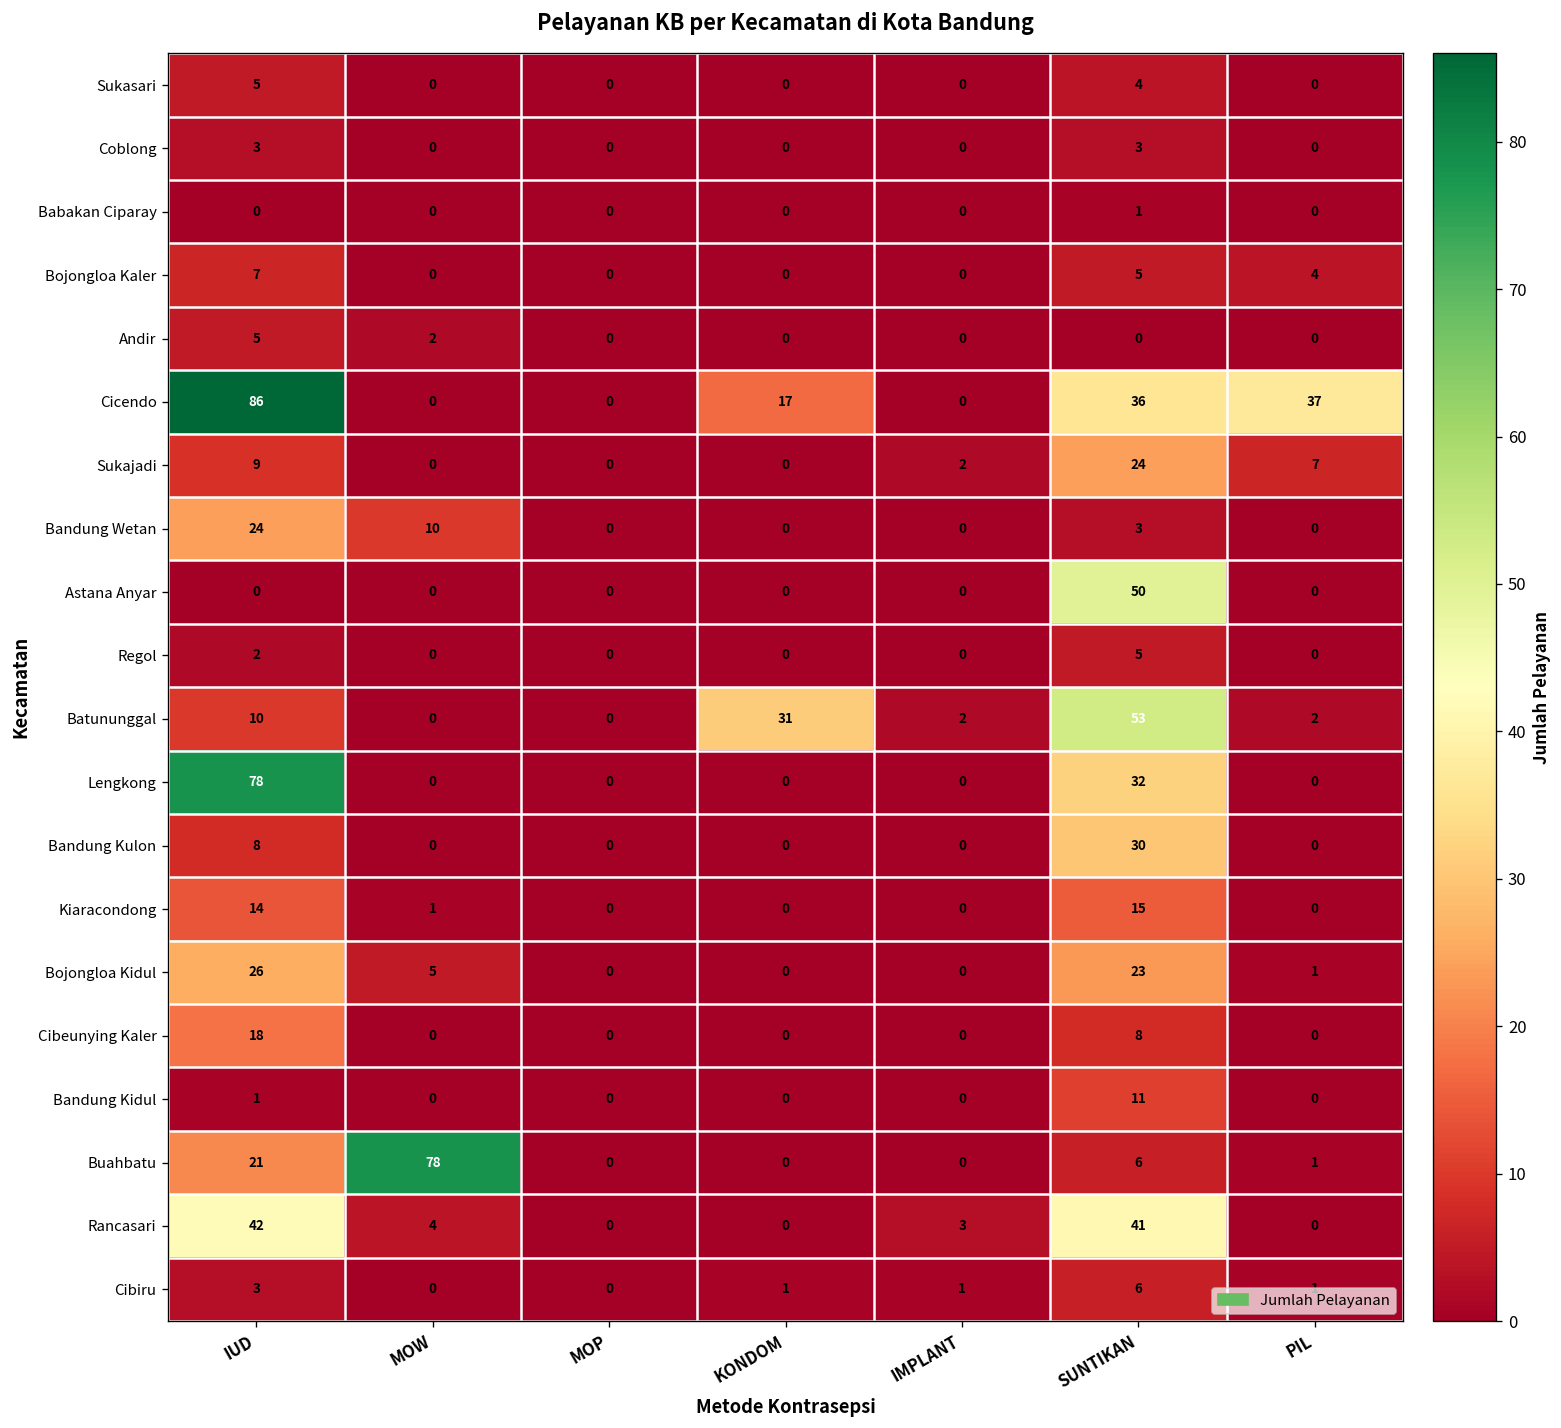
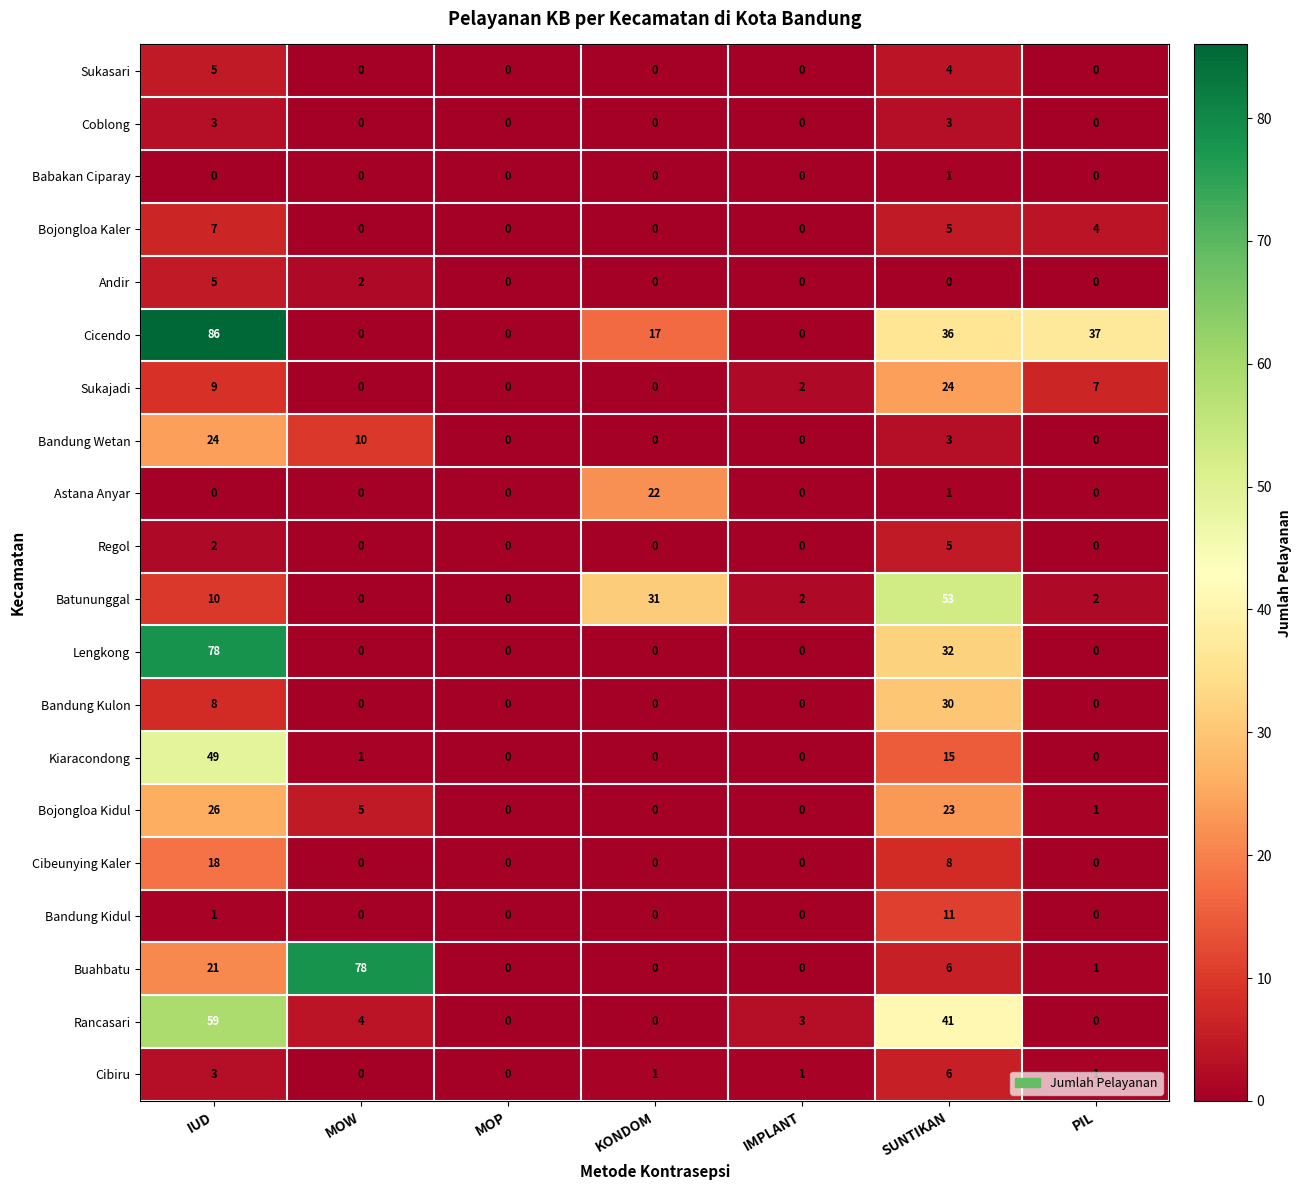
Astana Anyar, KONDOM: 0 -> 22
Astana Anyar, SUNTIKAN: 50 -> 1
Kiaracondong, IUD: 14 -> 49
Rancasari, IUD: 42 -> 59
